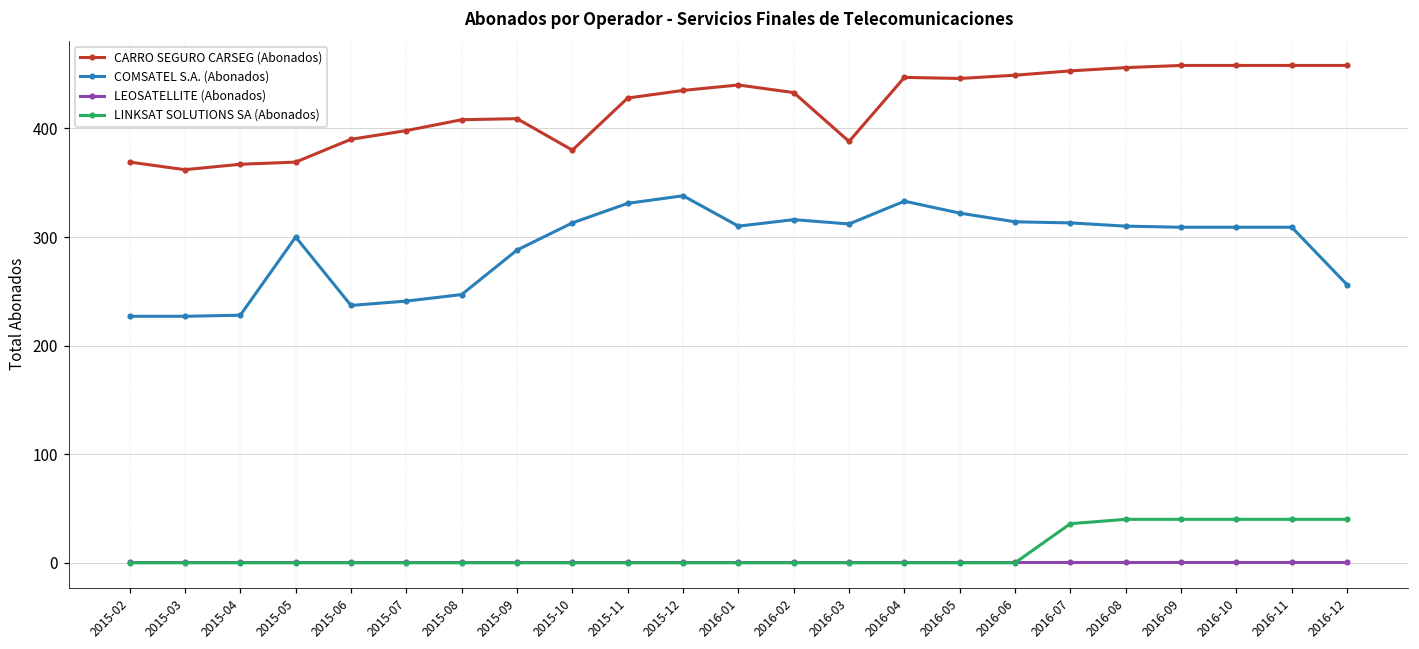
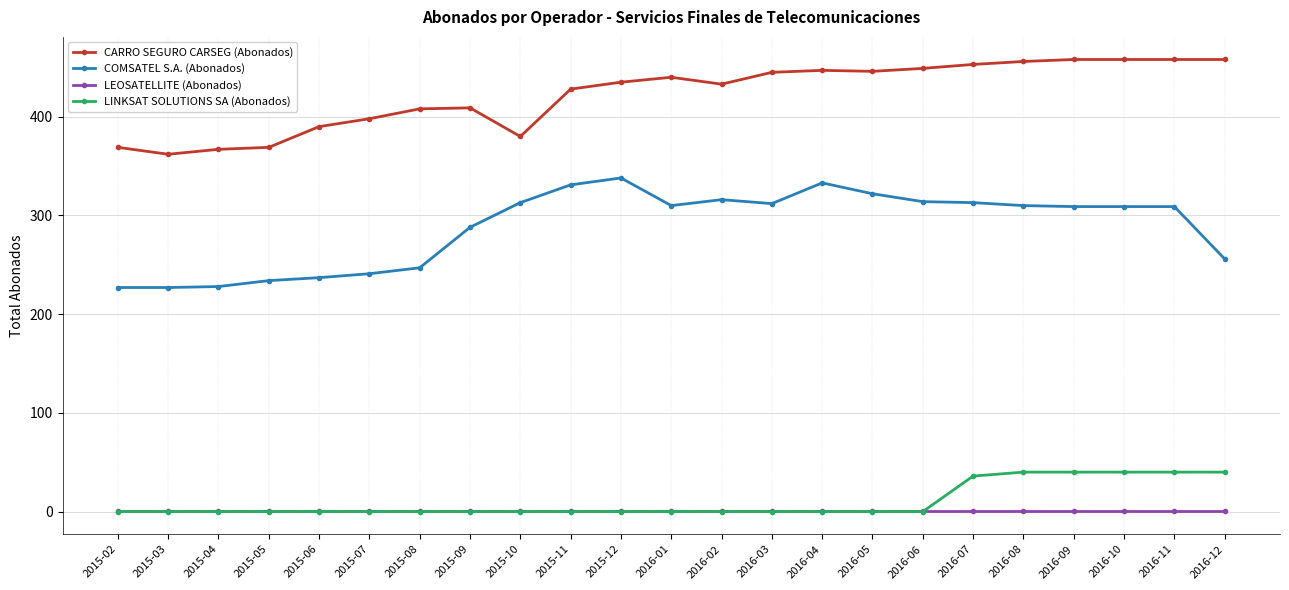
COMSATEL S.A. (Abonados), 2015-05: 300 -> 230
CARRO SEGURO CARSEG (Abonados), 2016-03: 390 -> 450
